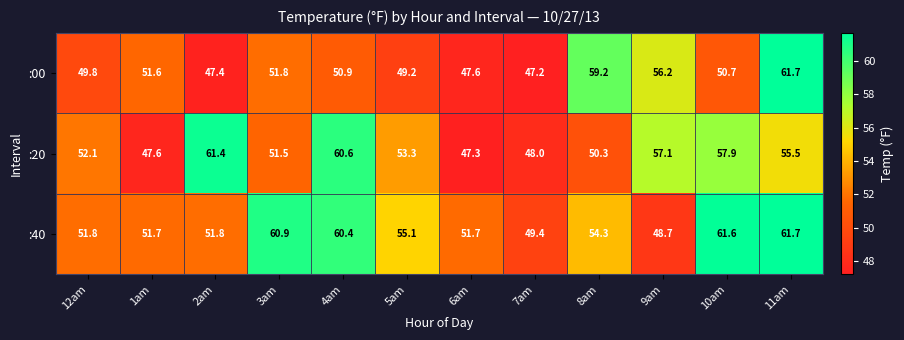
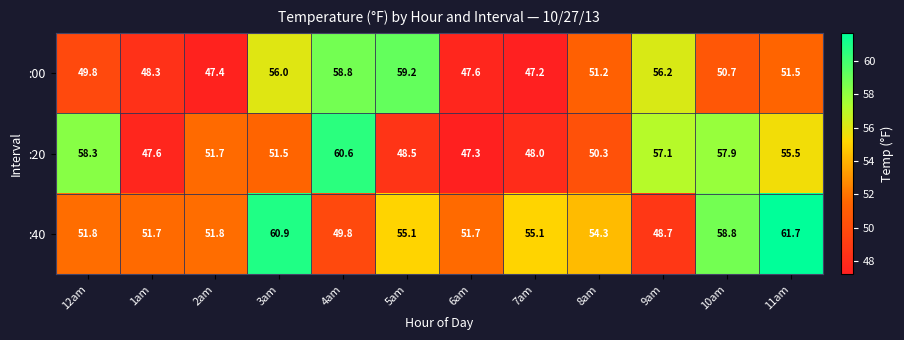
:00, 1am: 51.6 -> 48.3
:00, 3am: 51.8 -> 56.0
:00, 4am: 50.9 -> 58.8
:00, 5am: 49.2 -> 59.2
:00, 8am: 59.2 -> 51.2
:00, 11am: 61.7 -> 51.5
:20, 12am: 52.1 -> 58.3
:20, 2am: 61.4 -> 51.7
:20, 5am: 53.3 -> 48.5
:40, 4am: 60.4 -> 49.8
:40, 7am: 49.4 -> 55.1
:40, 10am: 61.6 -> 58.8
